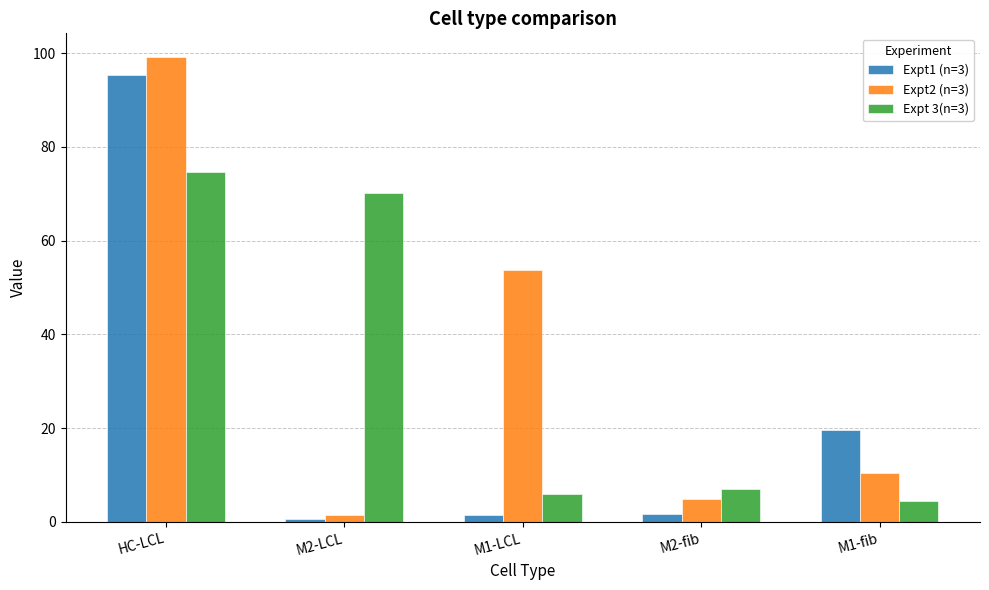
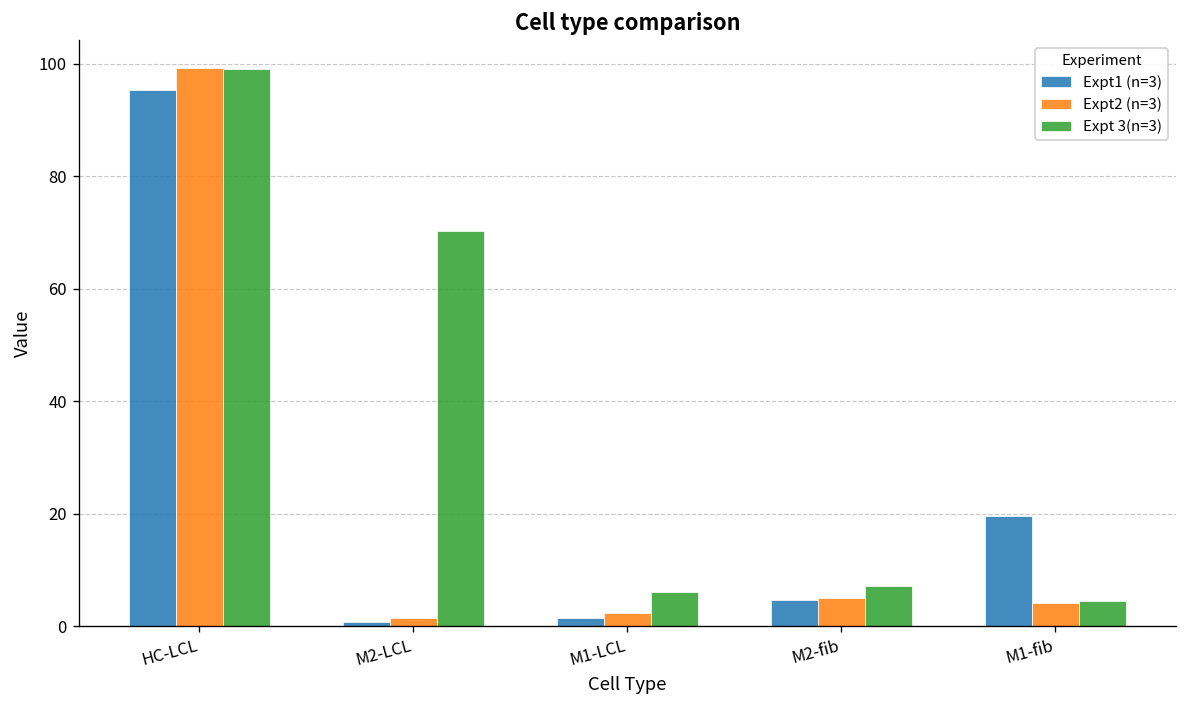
Expt 3(n=3), HC-LCL: 75 -> 99
Expt2 (n=3), M1-LCL: 54 -> 2
Expt1 (n=3), M2-fib: 2 -> 5
Expt2 (n=3), M1-fib: 10 -> 4
